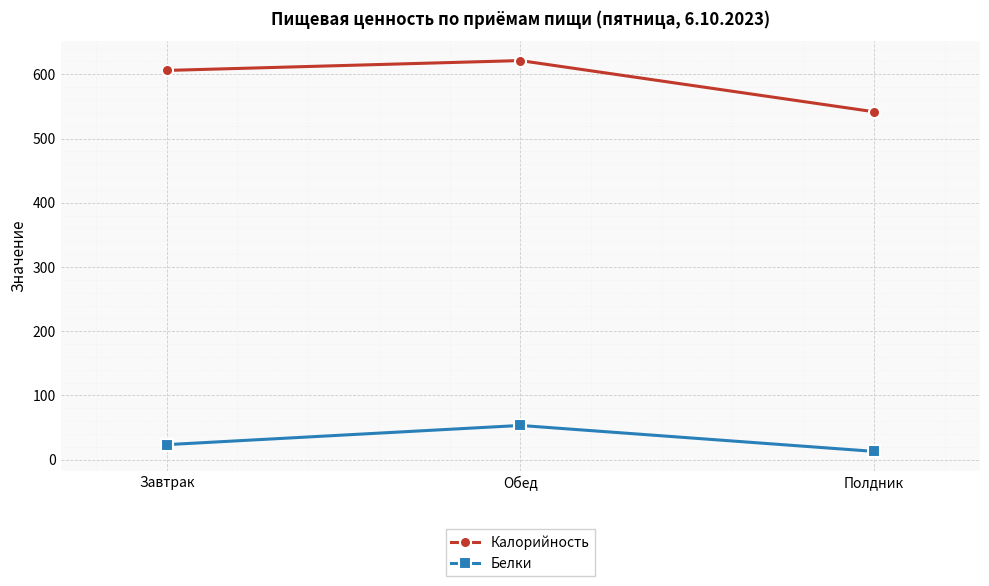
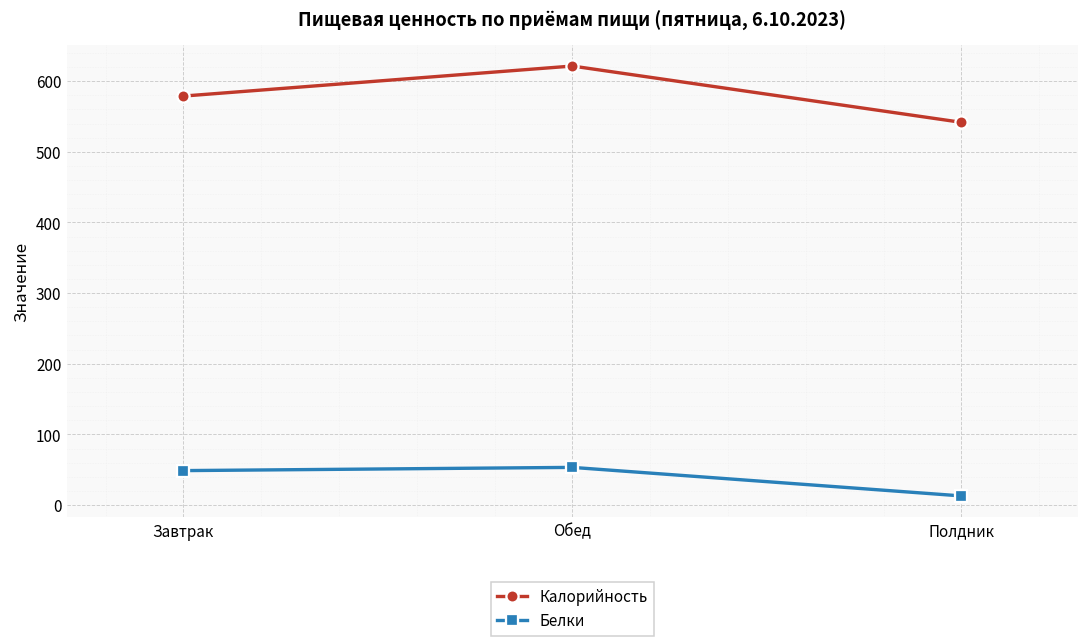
Калорийность, Завтрак: 610 -> 580
Белки, Завтрак: 20 -> 50
